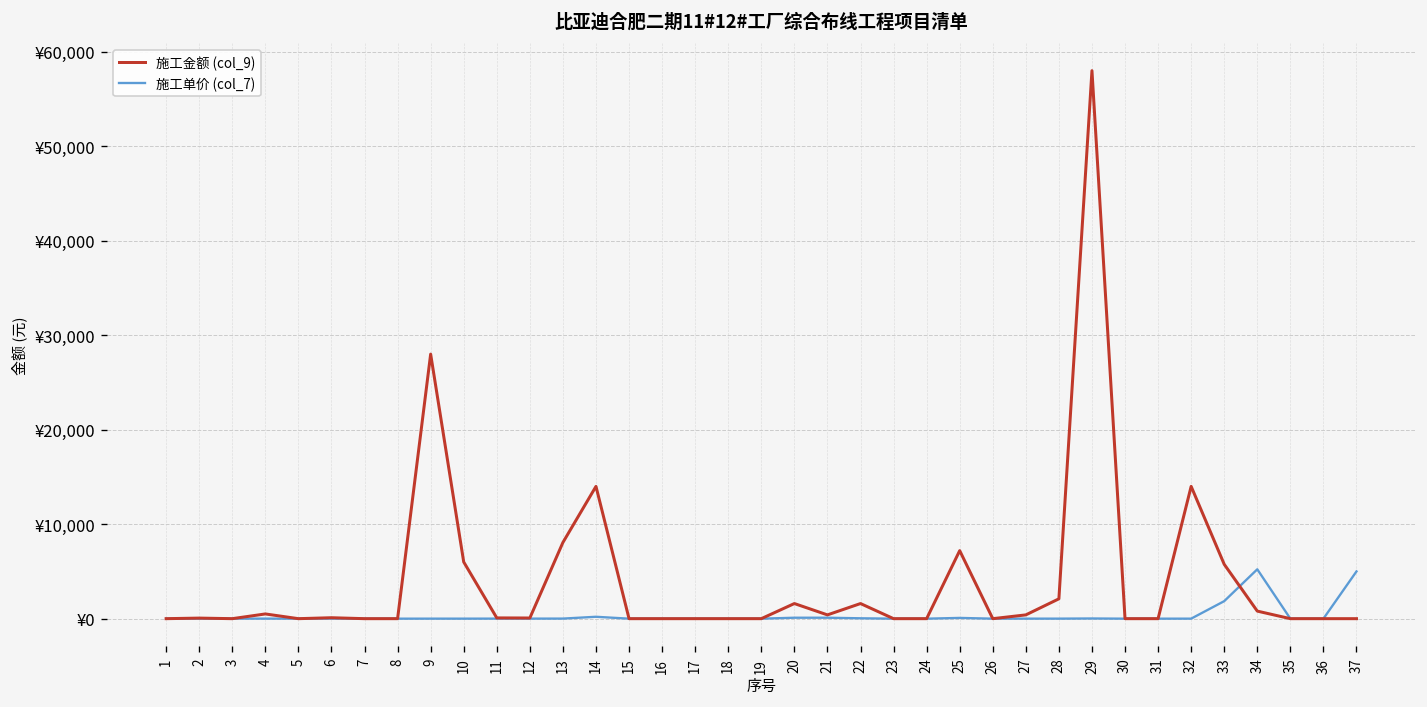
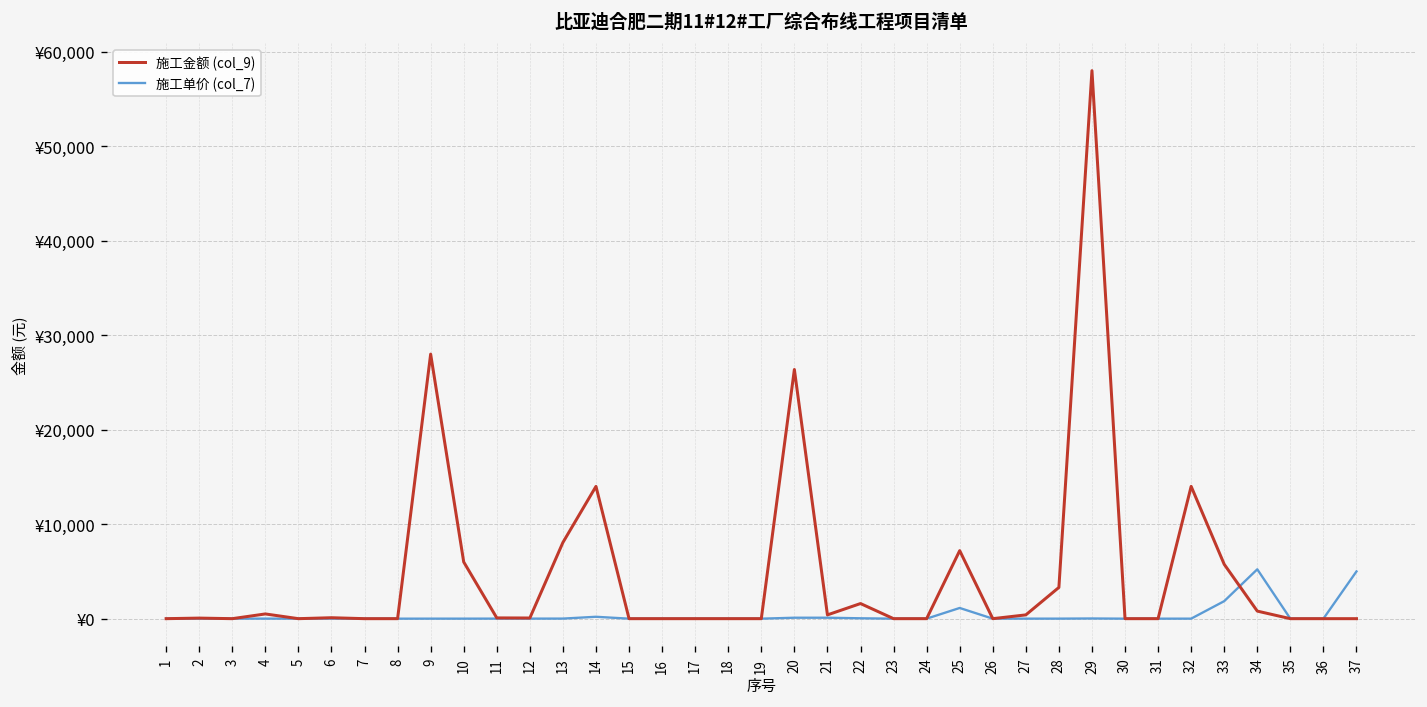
施工金额 (col_9), 20: ¥2,000 -> ¥26,000
施工单价 (col_7), 25: ¥0 -> ¥1,000
施工金额 (col_9), 28: ¥2,000 -> ¥3,000
